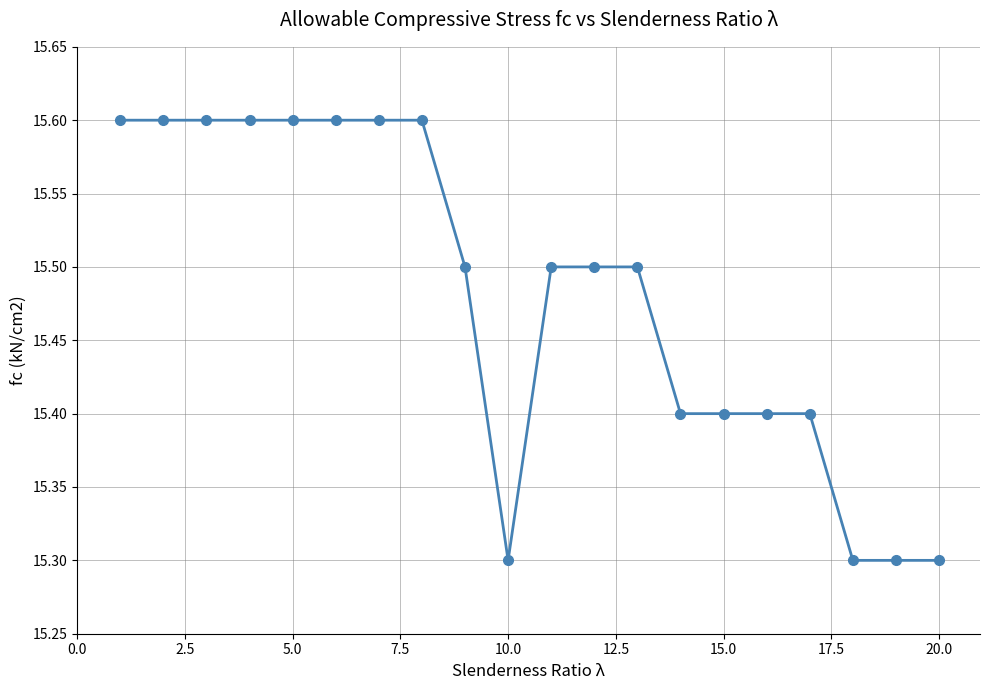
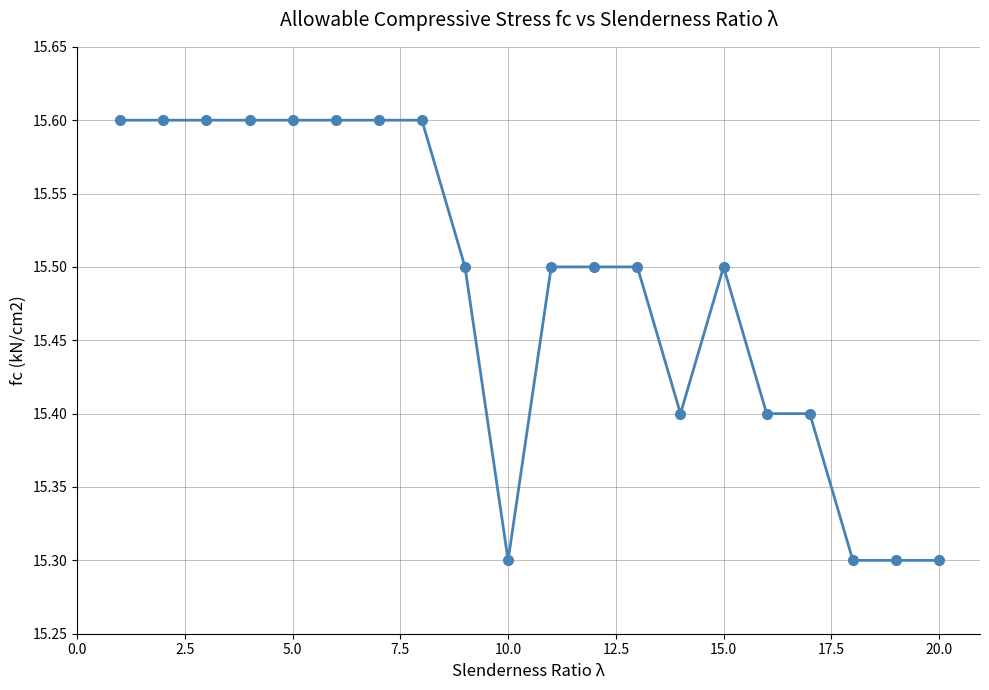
15.0: 15.4 -> 15.5
